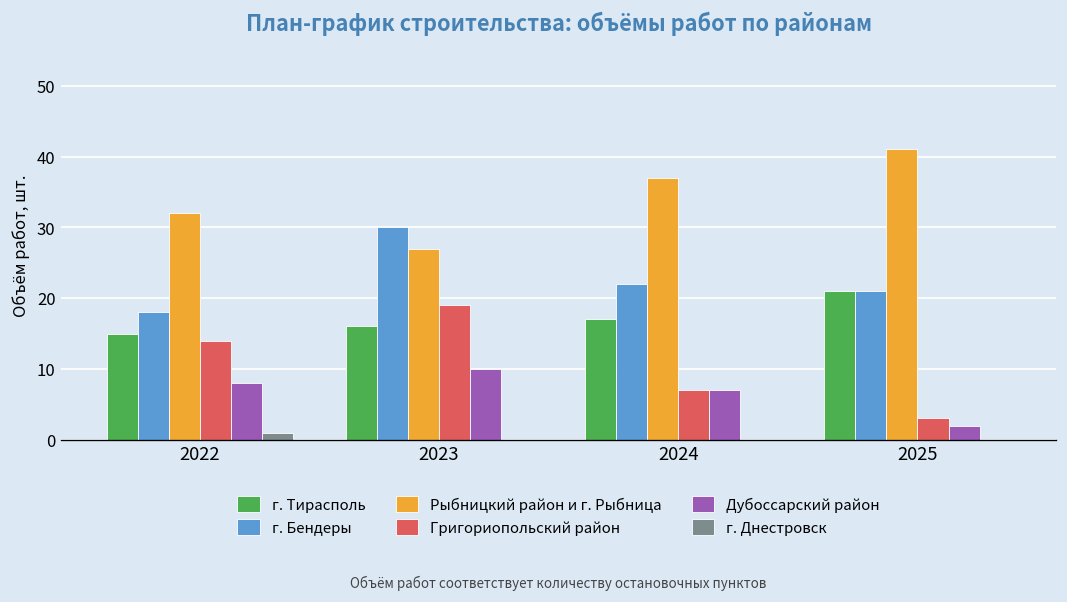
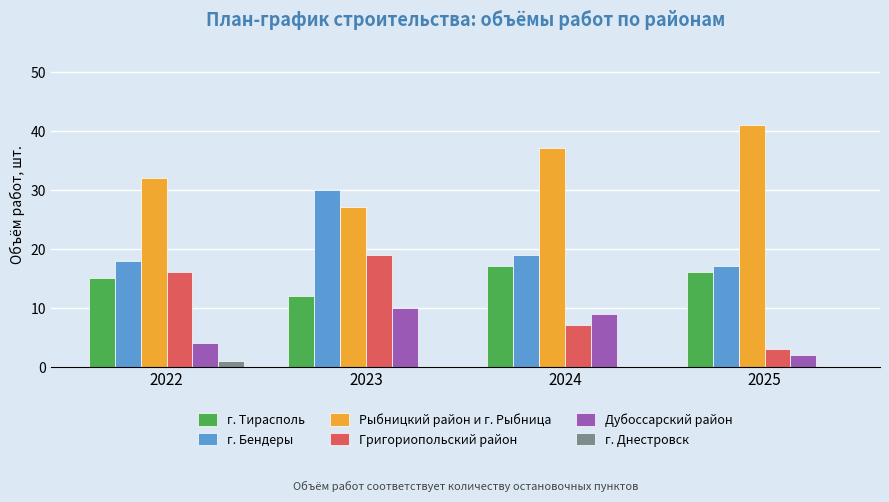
Григориопольский район, 2022: 14 -> 16
Дубоссарский район, 2022: 8 -> 4
г. Тирасполь, 2023: 16 -> 12
г. Бендеры, 2024: 22 -> 19
Дубоссарский район, 2024: 7 -> 9
г. Тирасполь, 2025: 21 -> 16
г. Бендеры, 2025: 21 -> 17
